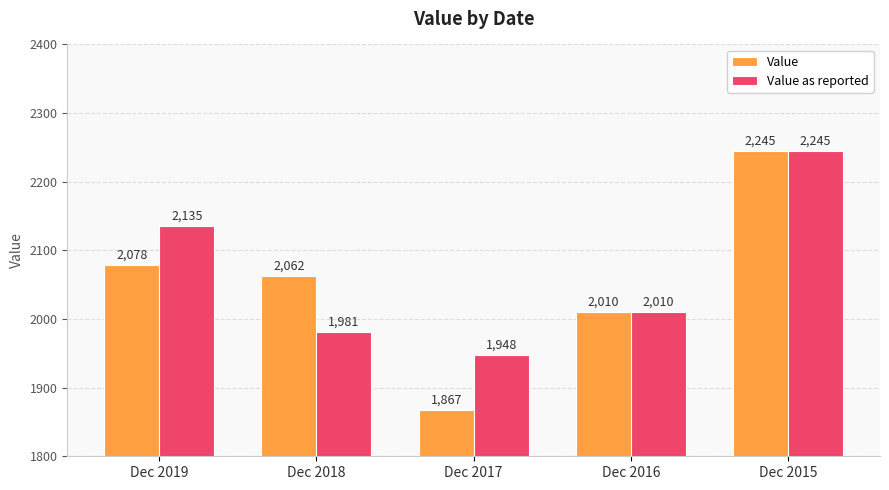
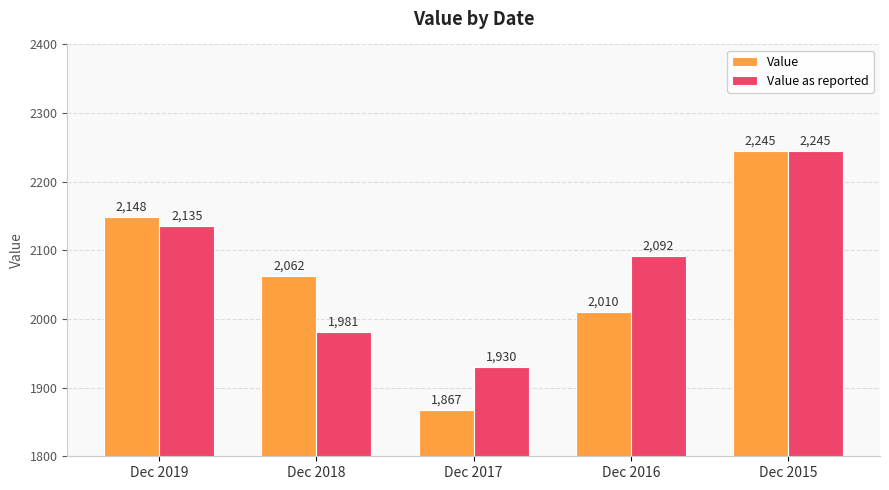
Value, Dec 2019: 2,078 -> 2,148
Value as reported, Dec 2017: 1,948 -> 1,930
Value as reported, Dec 2016: 2,010 -> 2,092
